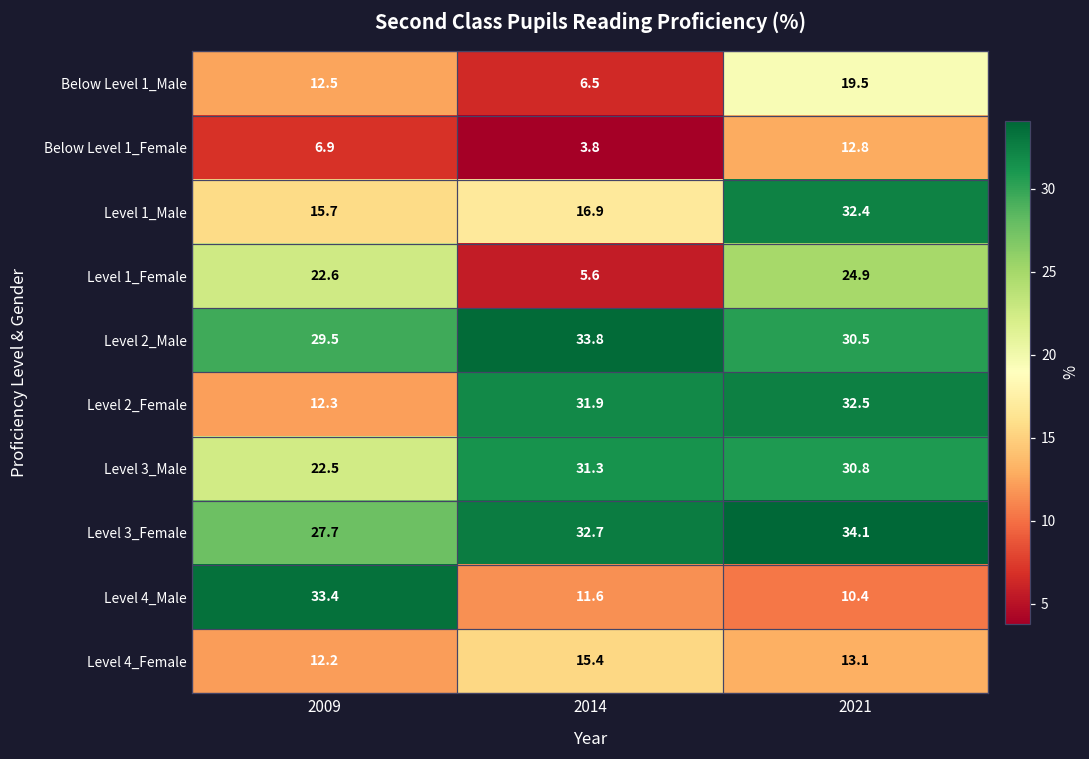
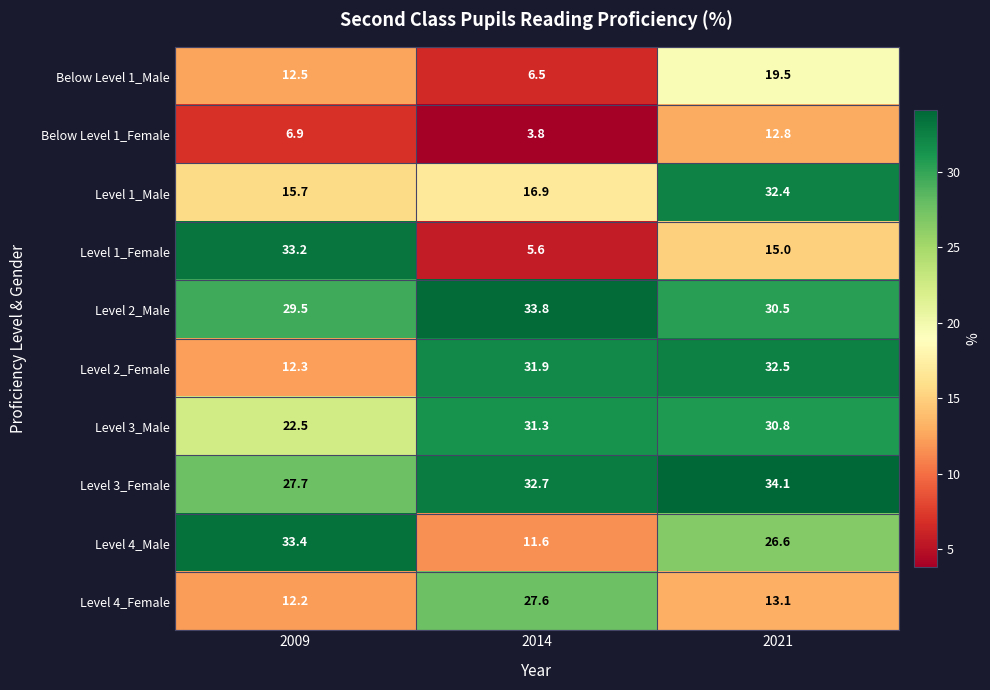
Level 1_Female, 2009: 22.6 -> 33.2
Level 1_Female, 2021: 24.9 -> 15.0
Level 4_Male, 2021: 10.4 -> 26.6
Level 4_Female, 2014: 15.4 -> 27.6
